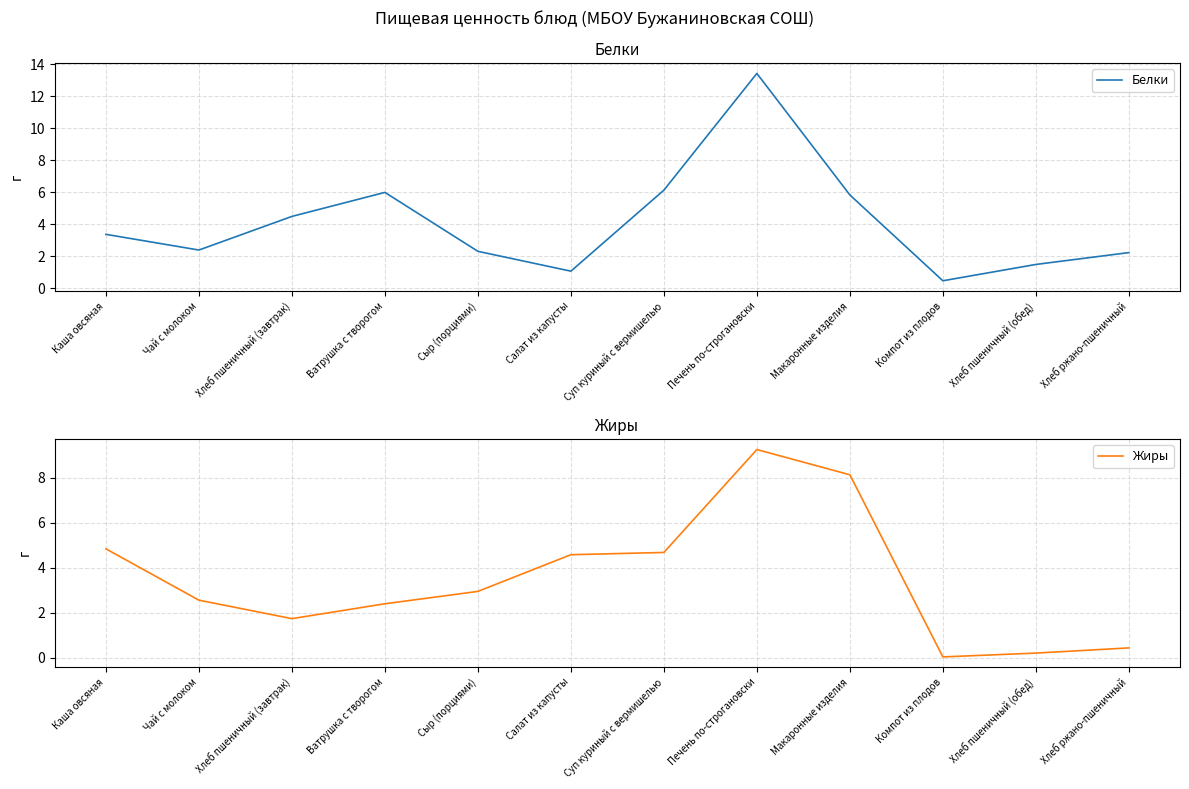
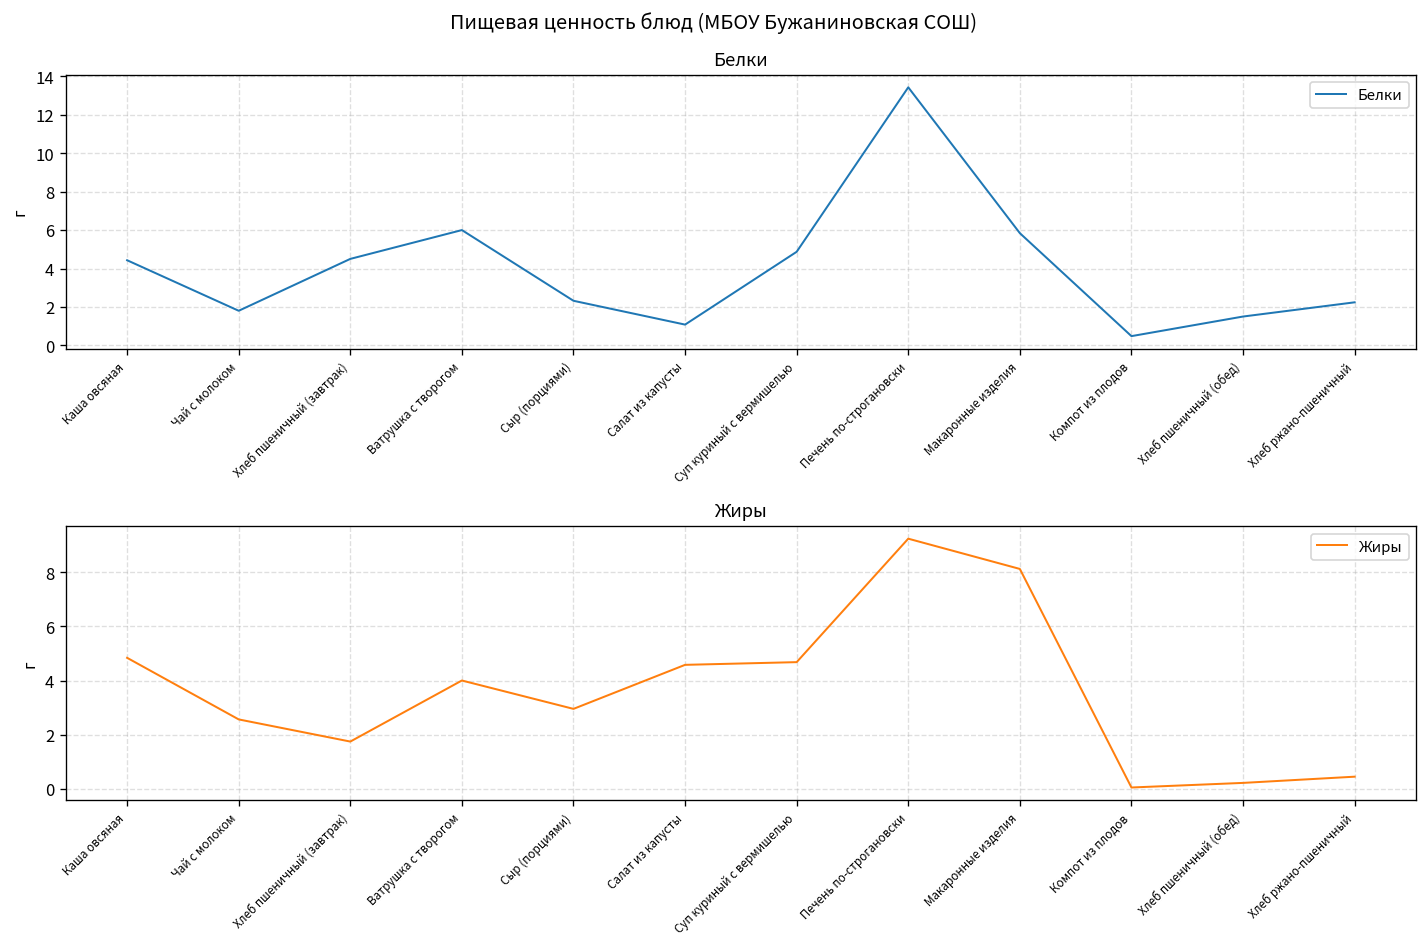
Белки, Каша овсяная: 3.4 -> 4.4
Белки, Чай с молоком: 2.4 -> 1.8
Белки, Суп куриный с вермишелью: 6.1 -> 4.9
Жиры, Ватрушка с творогом: 2.4 -> 4.0
